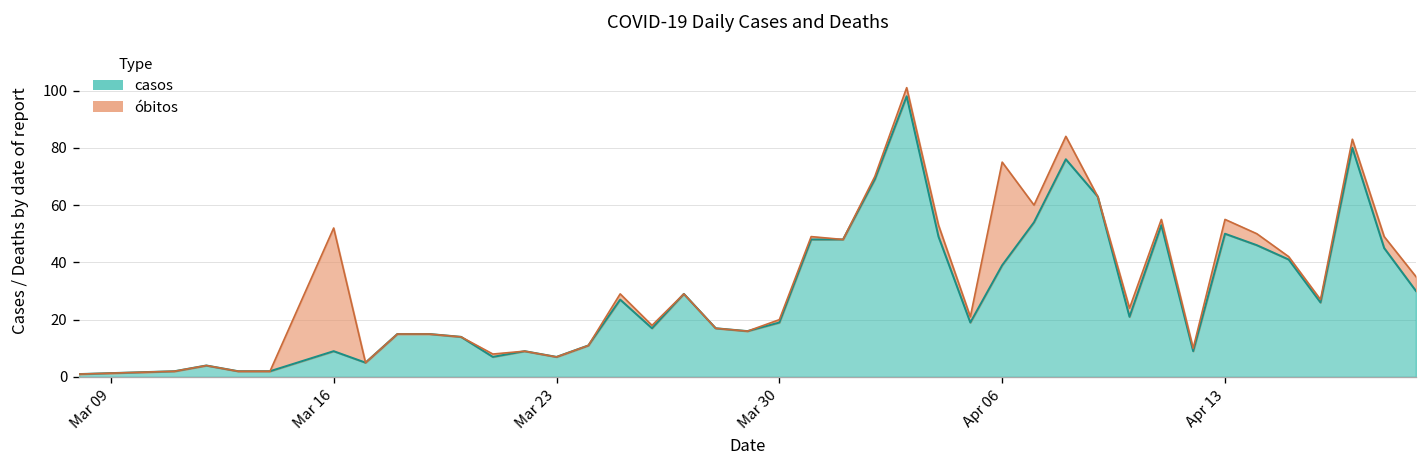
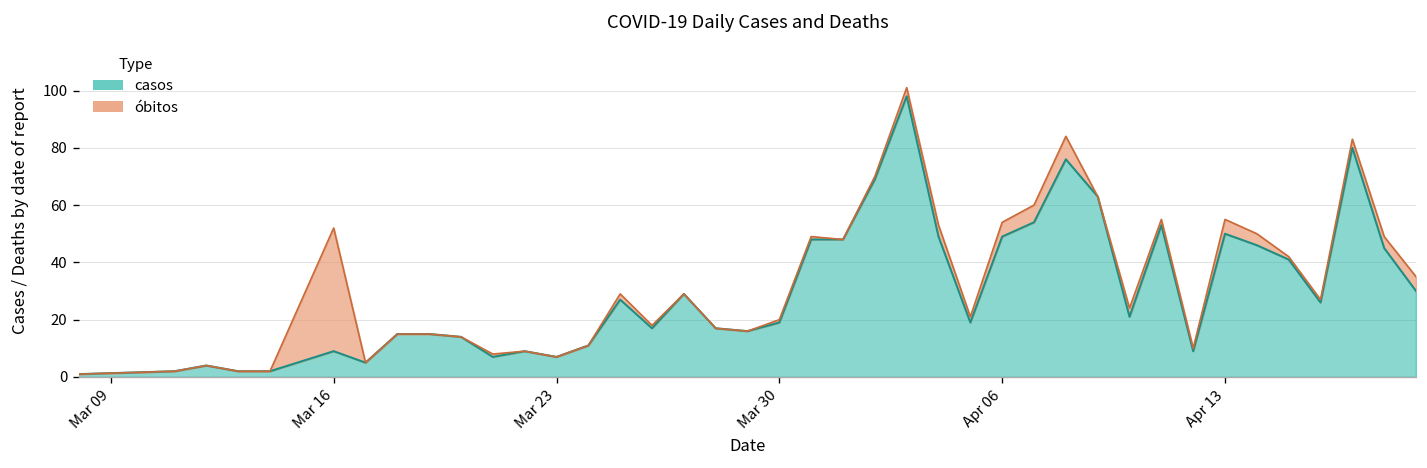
casos, Apr 06: 39 -> 49
óbitos, Apr 06: 36 -> 5
